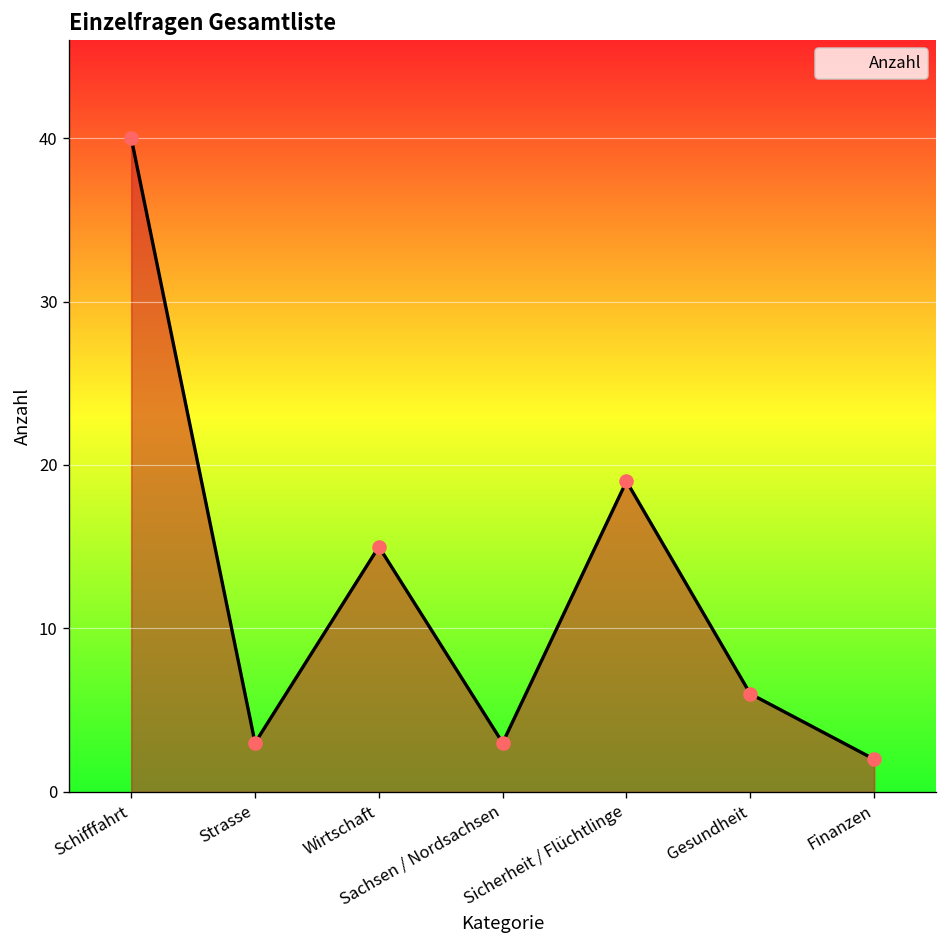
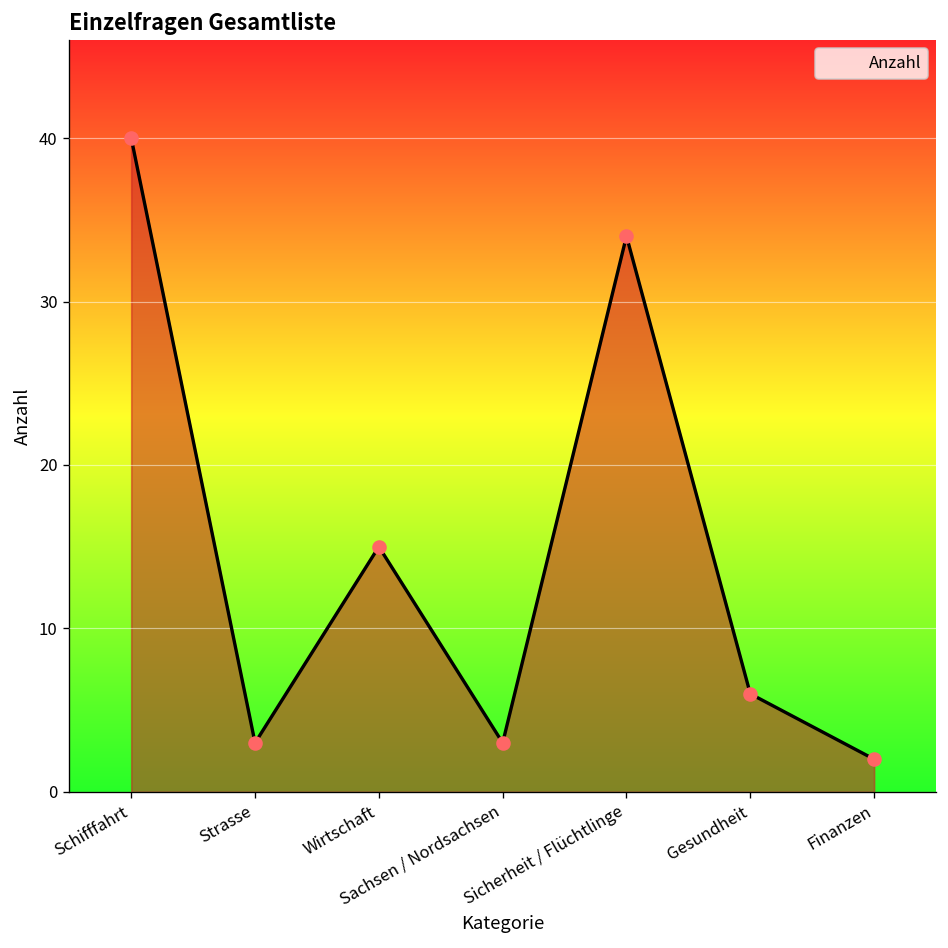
Sicherheit / Flüchtlinge: 19 -> 34
